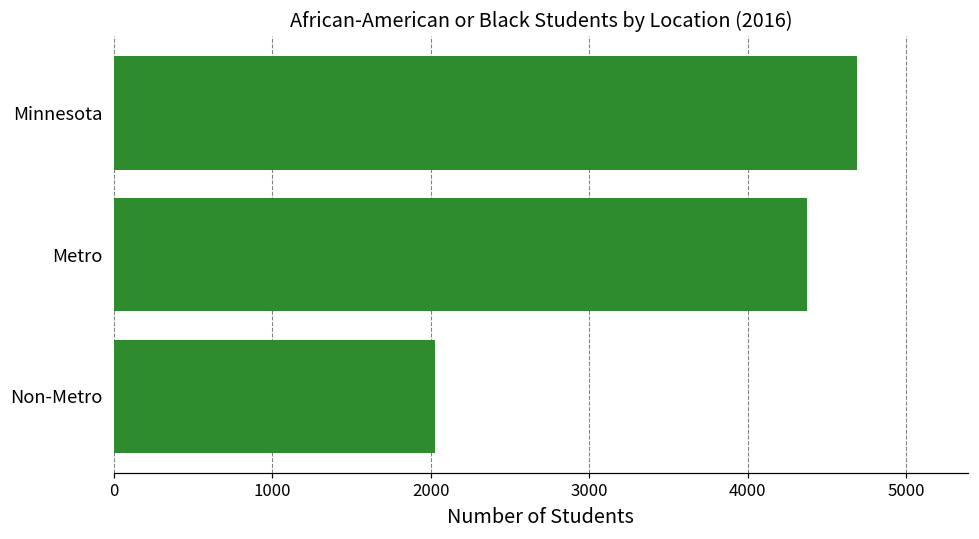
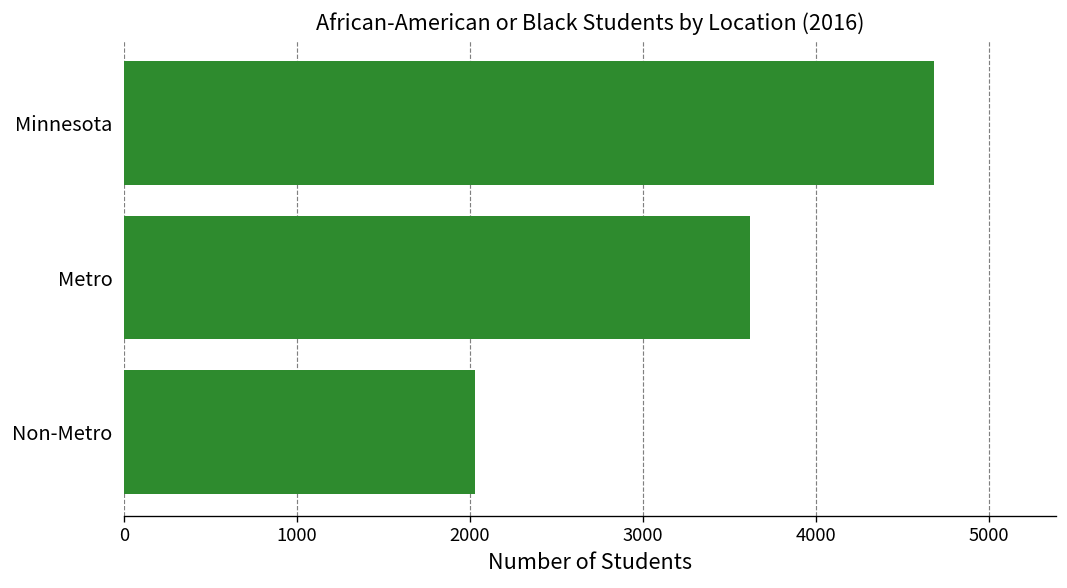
Metro: 4370 -> 3620
